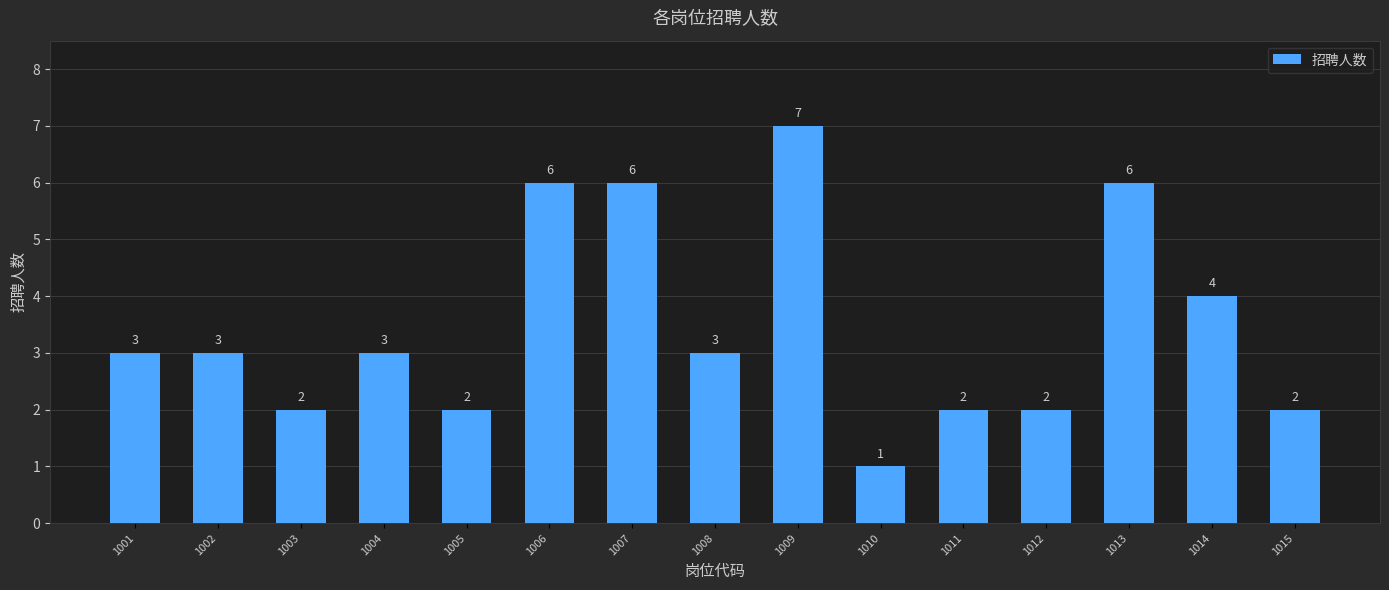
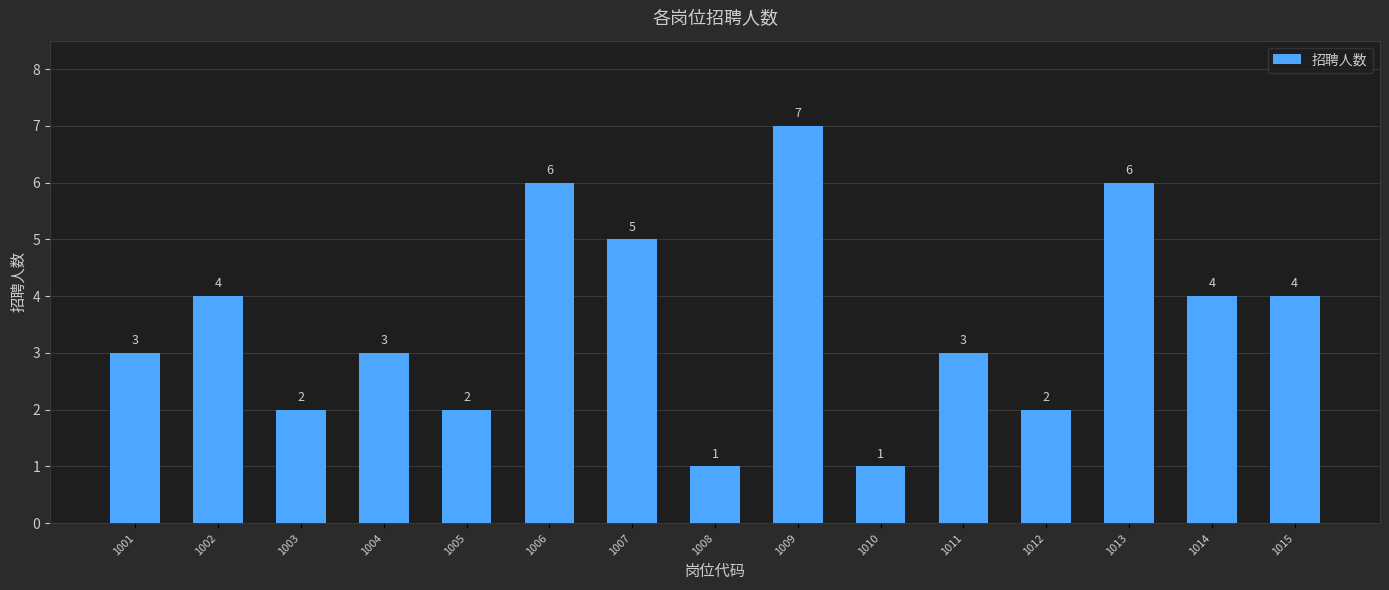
1002: 3 -> 4
1007: 6 -> 5
1008: 3 -> 1
1011: 2 -> 3
1015: 2 -> 4
